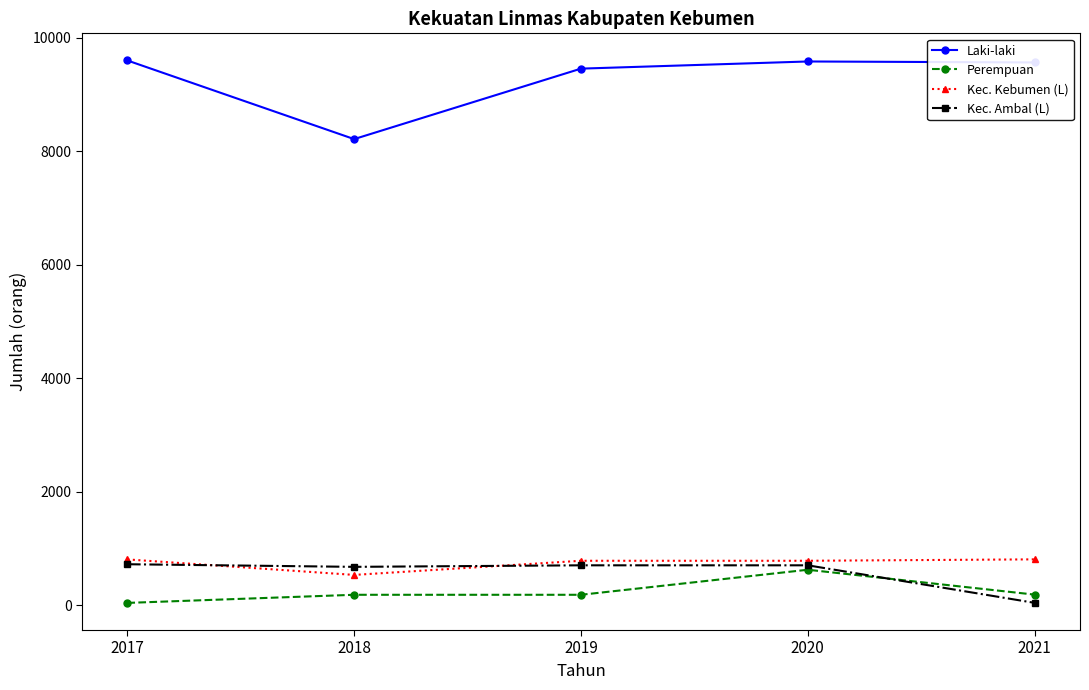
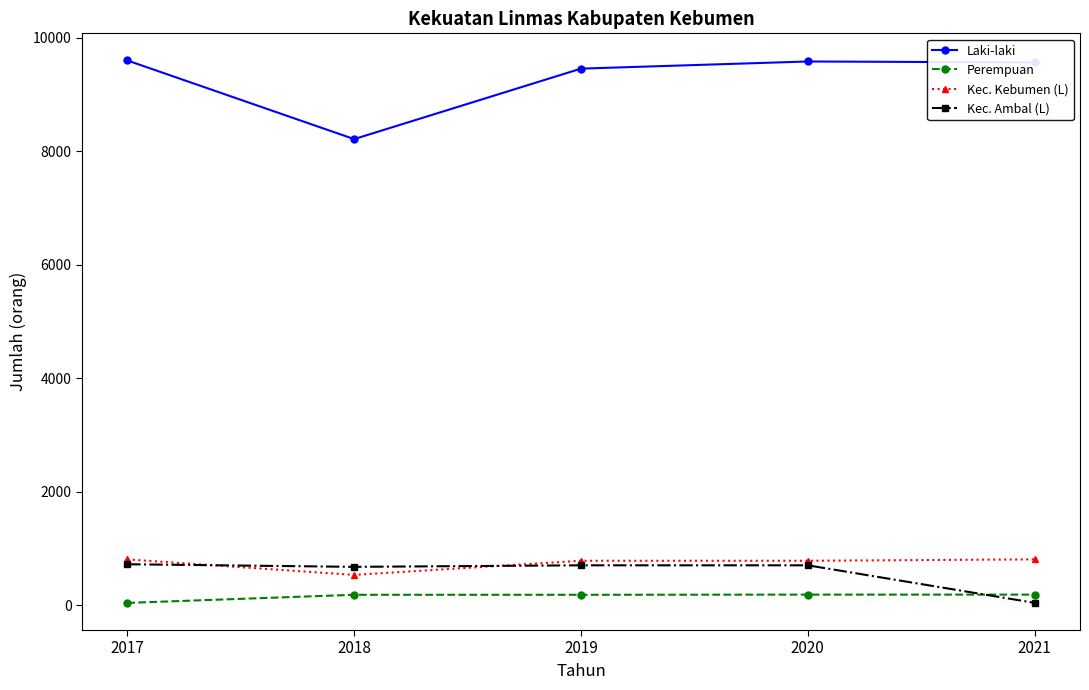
Perempuan, 2020: 600 -> 200
